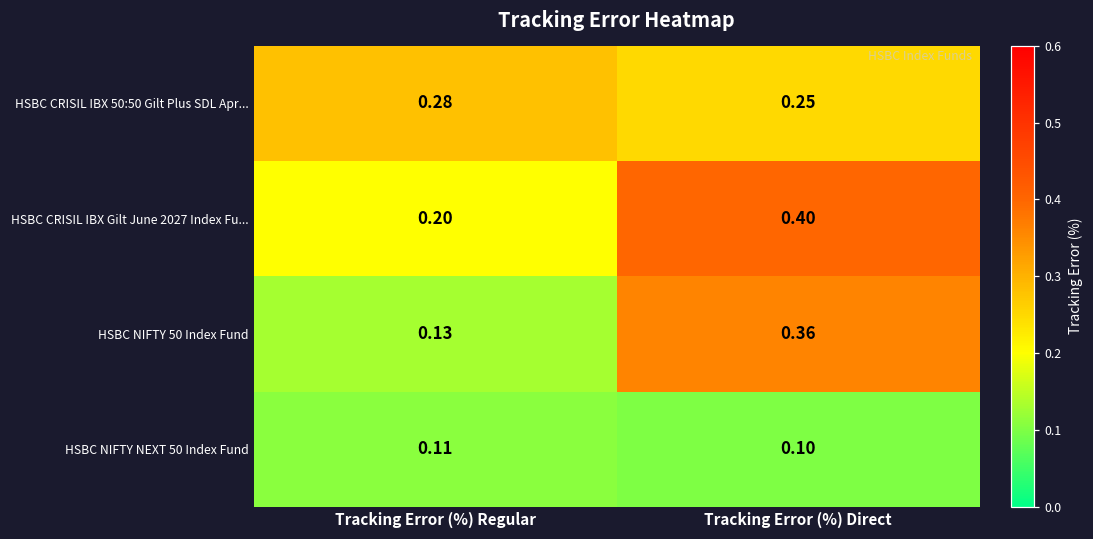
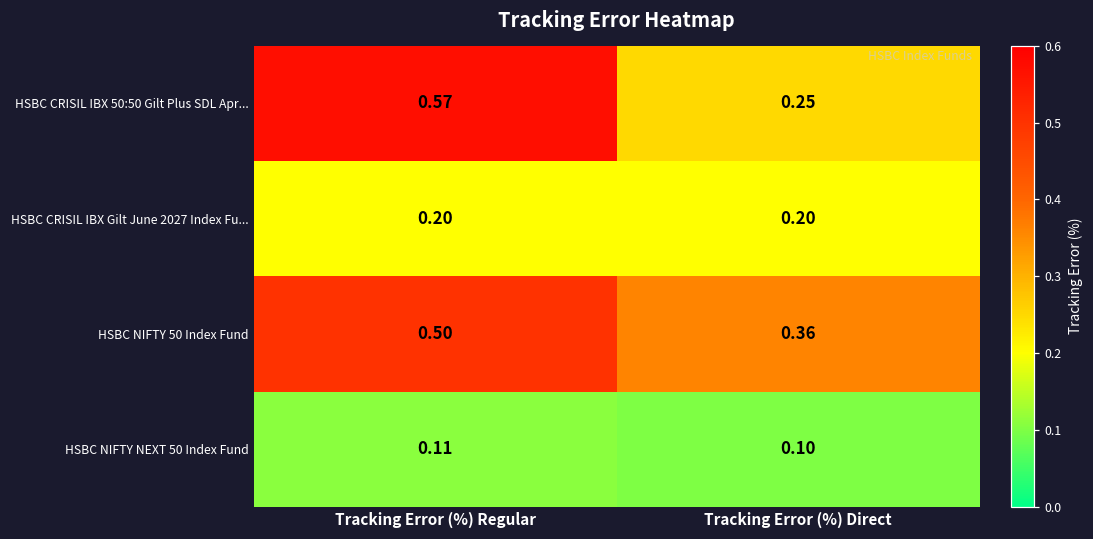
HSBC CRISIL IBX 50:50 Gilt Plus SDL Apr..., Tracking Error (%) Regular: 0.28 -> 0.57
HSBC CRISIL IBX Gilt June 2027 Index Fu..., Tracking Error (%) Direct: 0.40 -> 0.20
HSBC NIFTY 50 Index Fund, Tracking Error (%) Regular: 0.13 -> 0.50
